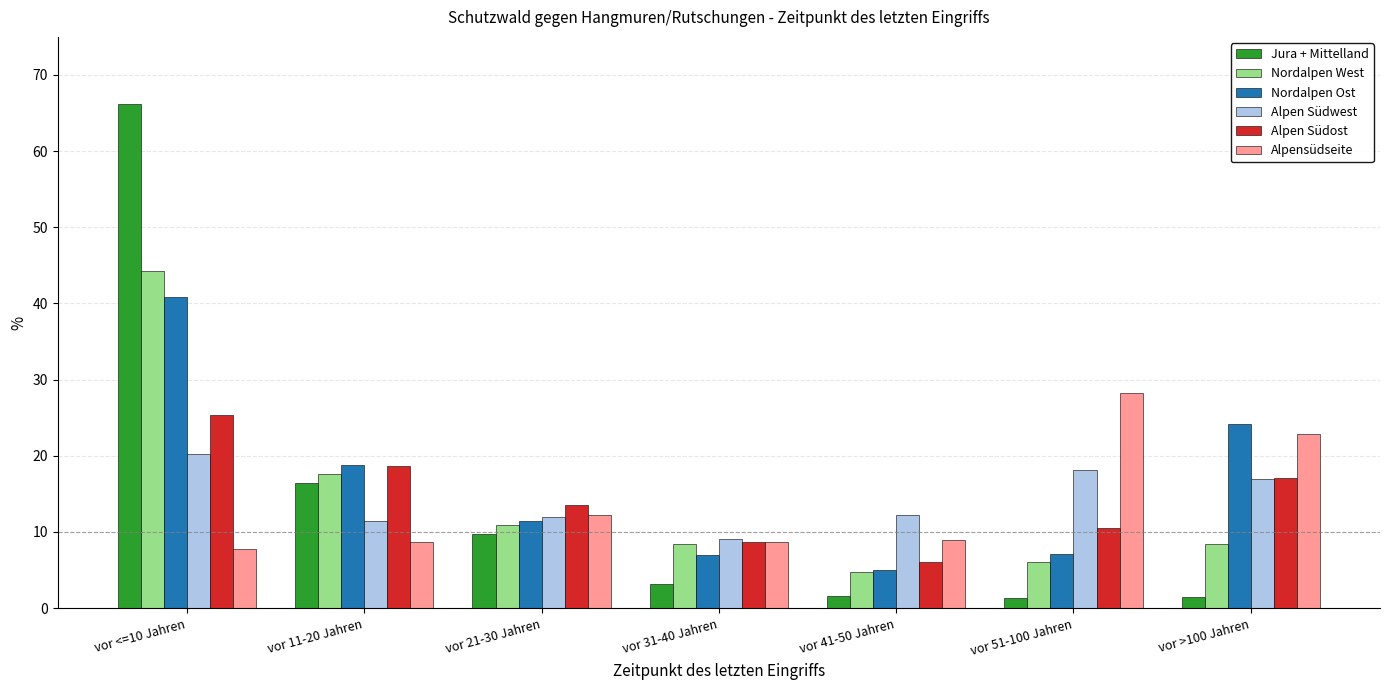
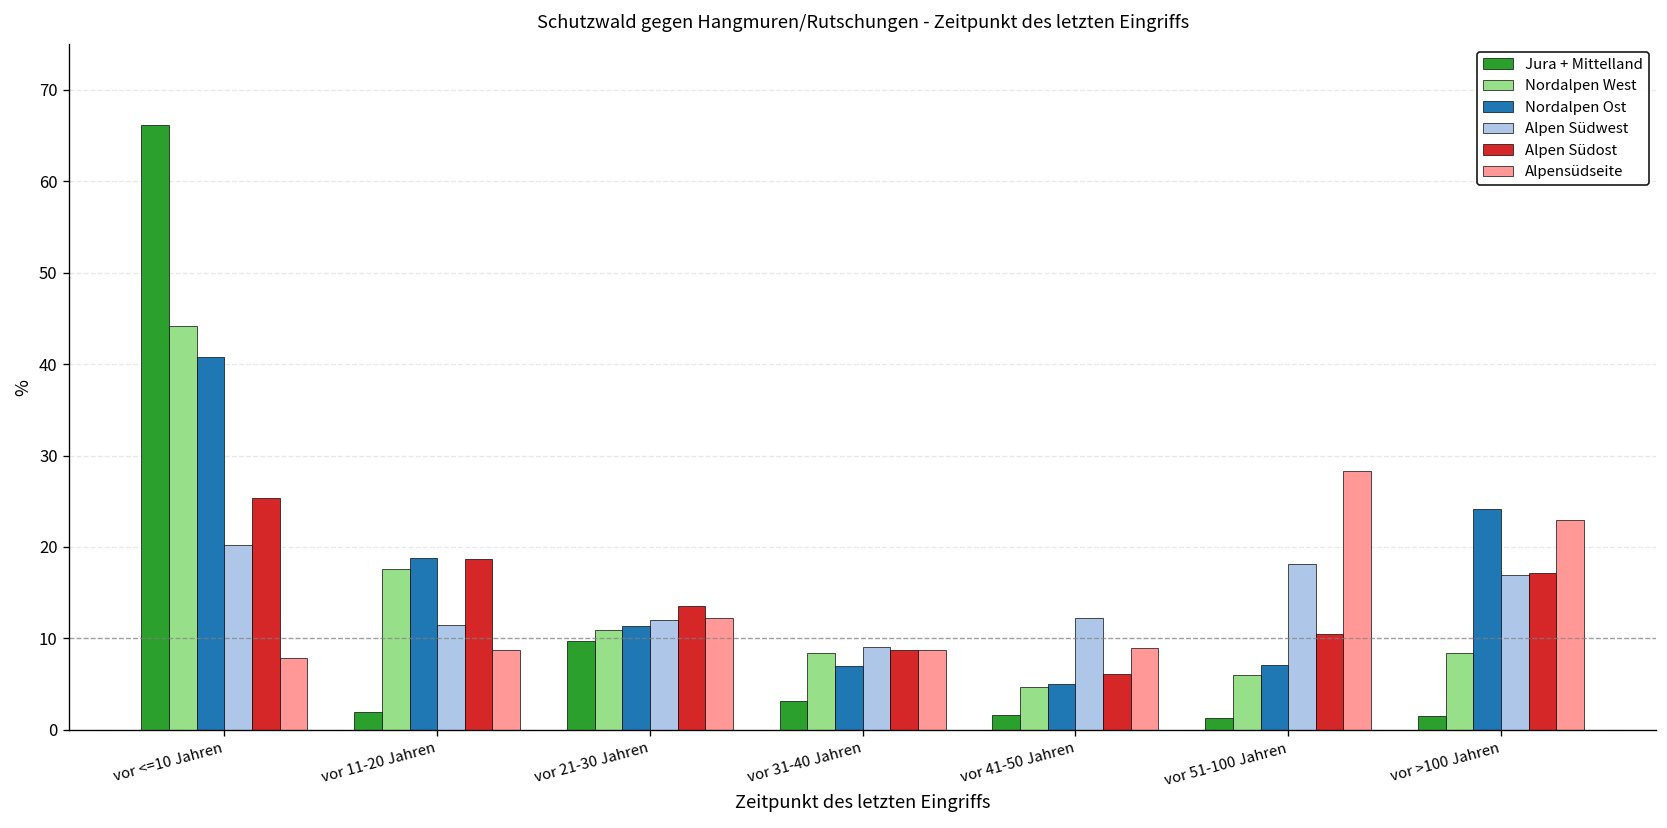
Jura + Mittelland, vor 11-20 Jahren: 16 -> 2
